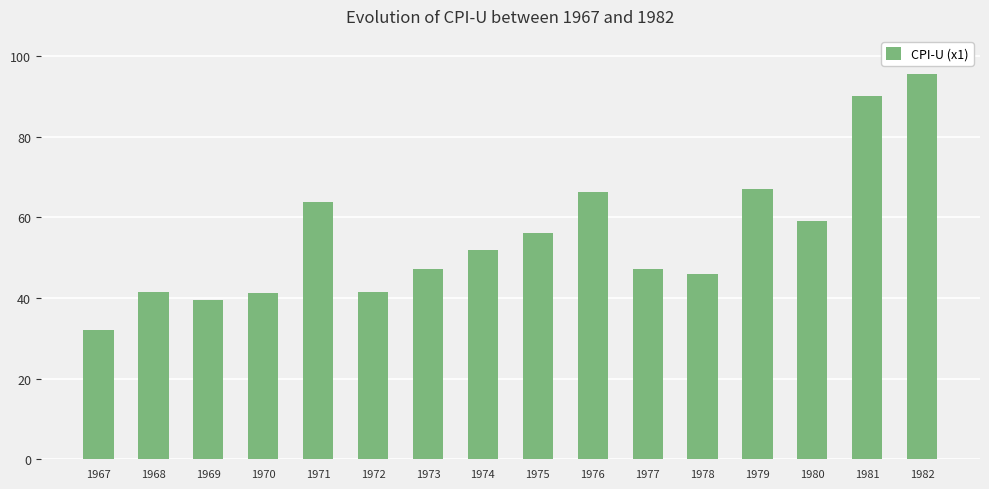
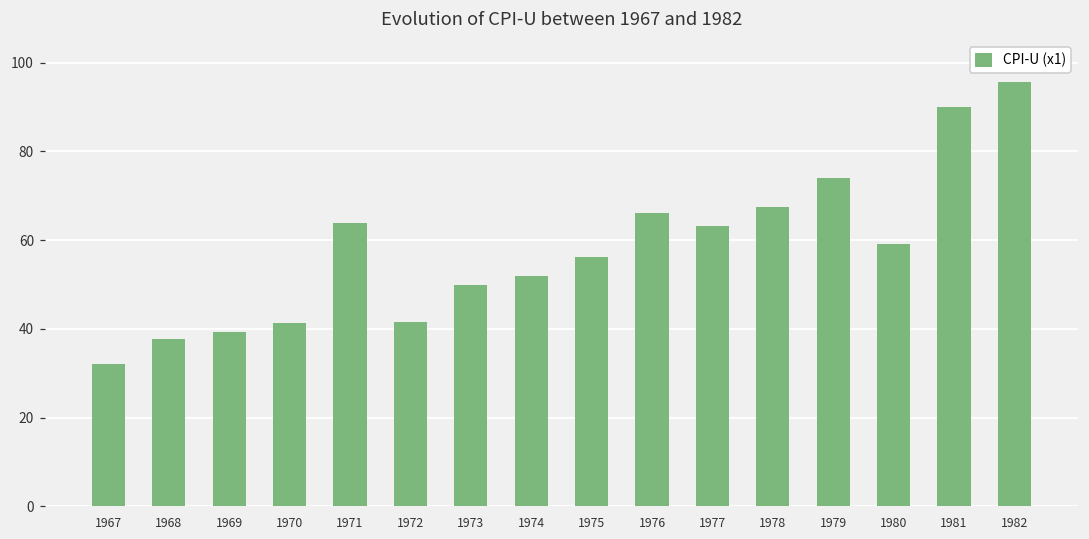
1968: 41 -> 38
1973: 47 -> 50
1977: 47 -> 63
1978: 46 -> 68
1979: 67 -> 74
